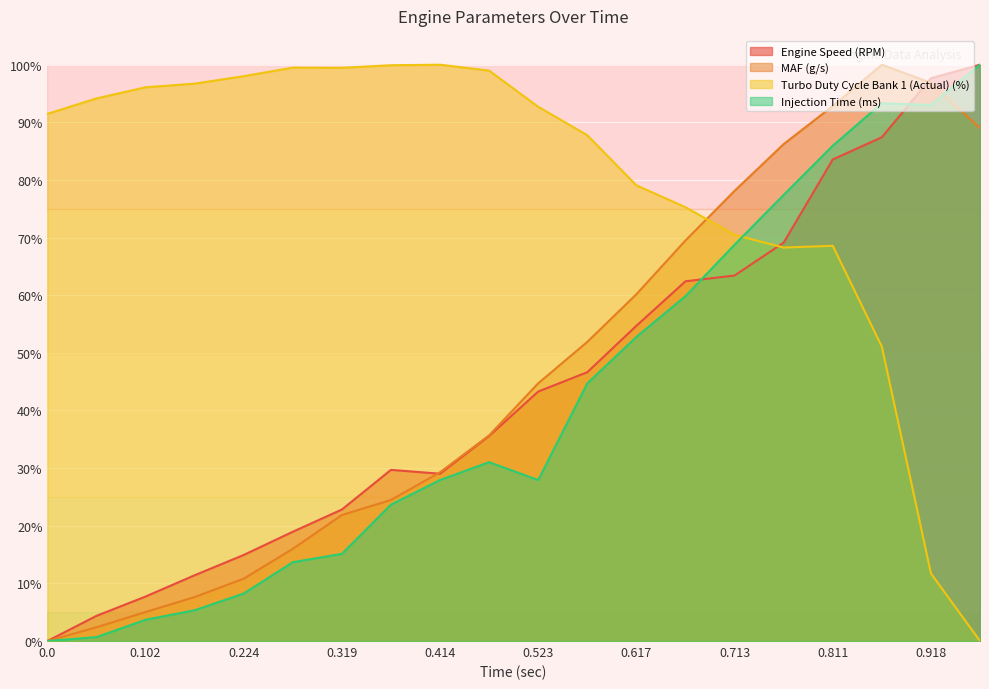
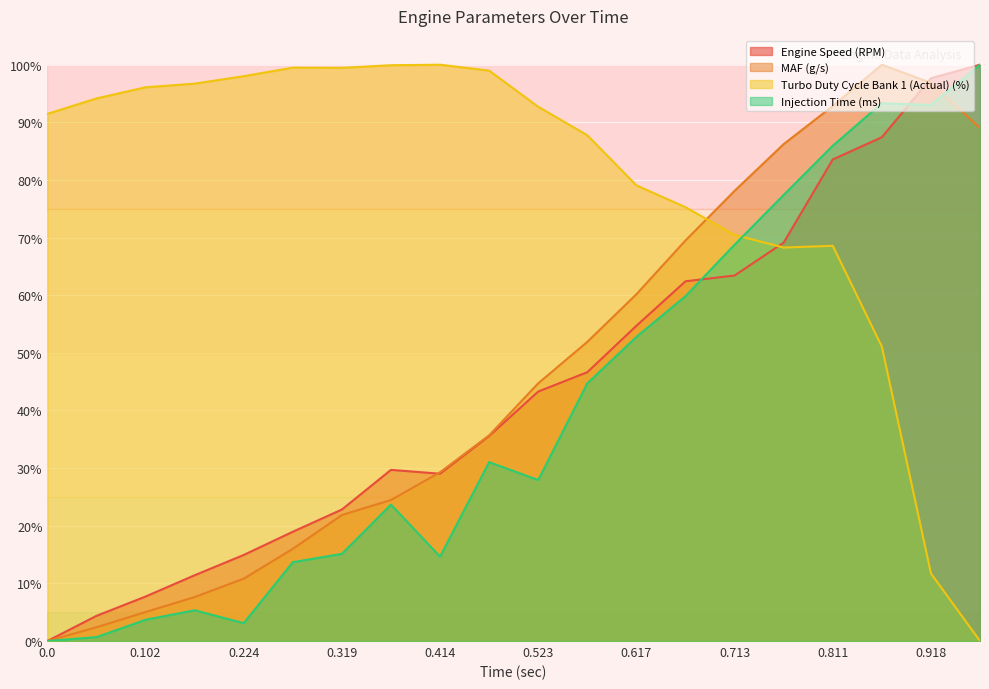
Injection Time (ms), 0.224: 8% -> 3%
Injection Time (ms), 0.414: 28% -> 15%
